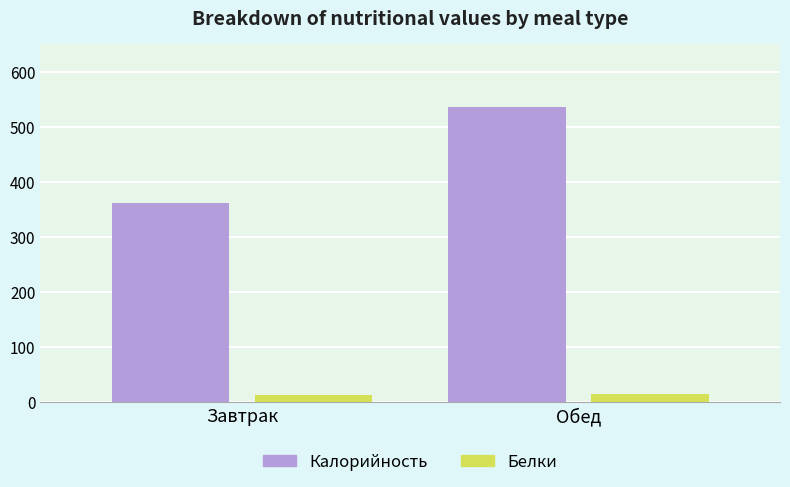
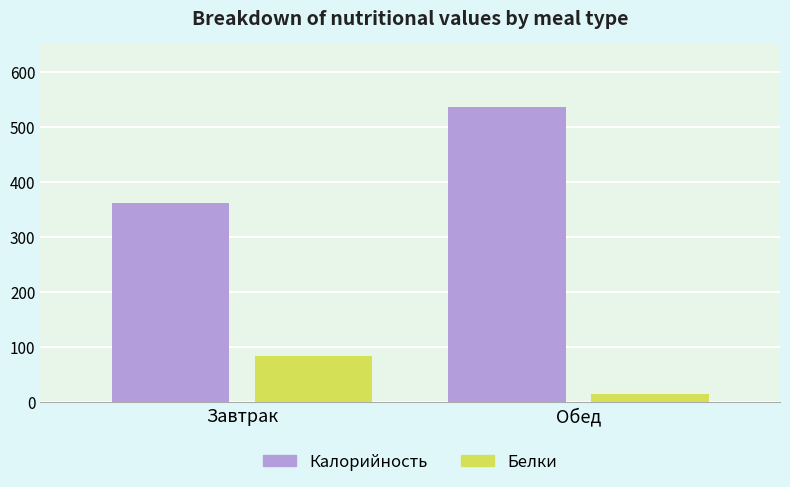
Белки, Завтрак: 10 -> 90
